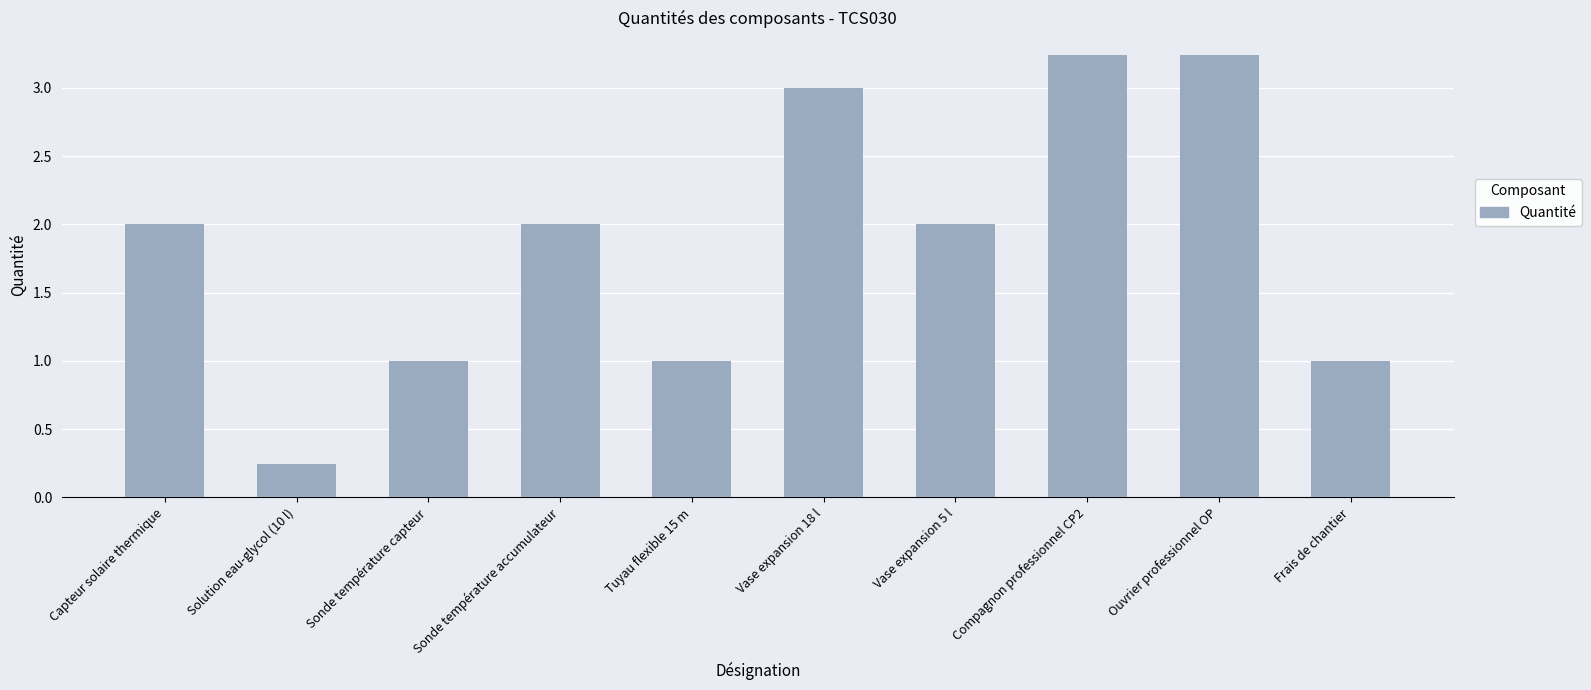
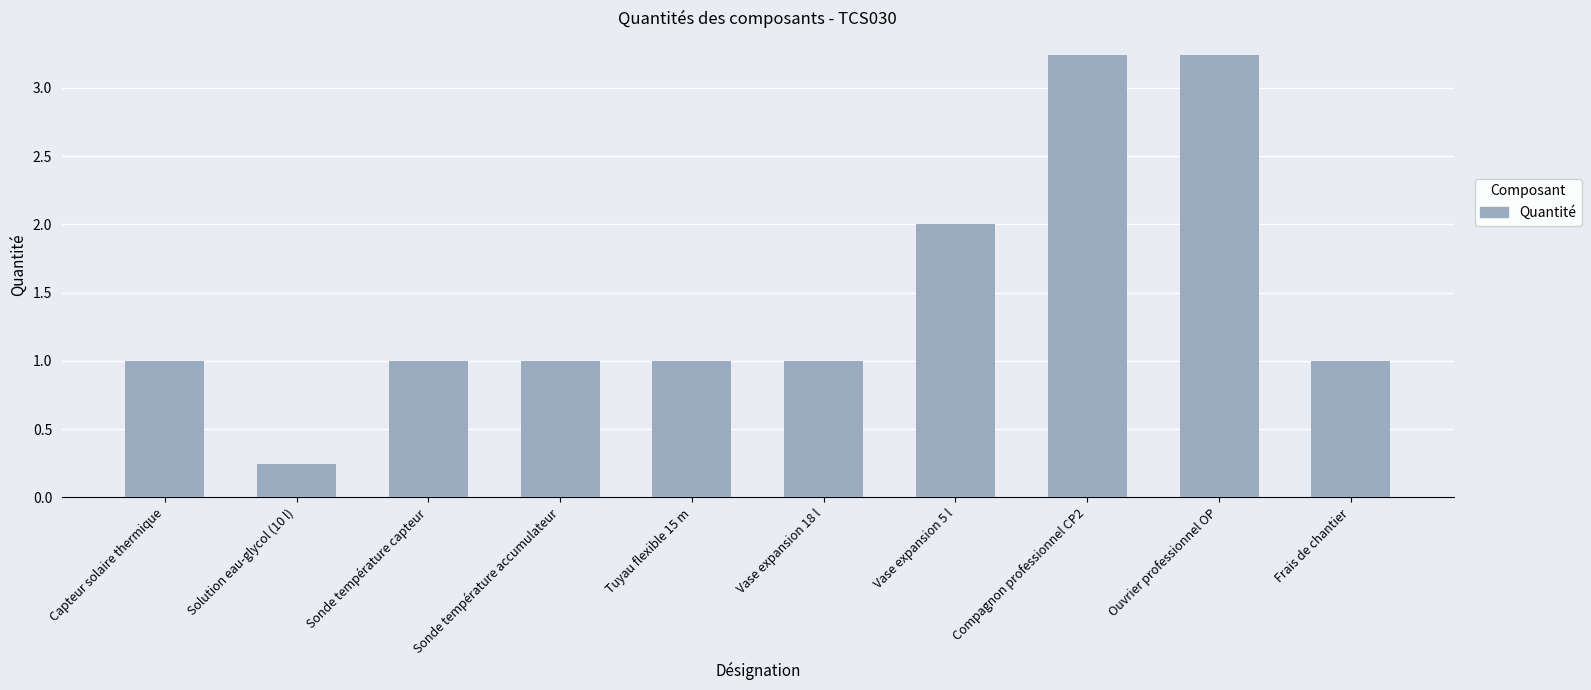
Capteur solaire thermique: 2 -> 1
Sonde température accumulateur: 2 -> 1
Vase expansion 18 l: 3 -> 1
